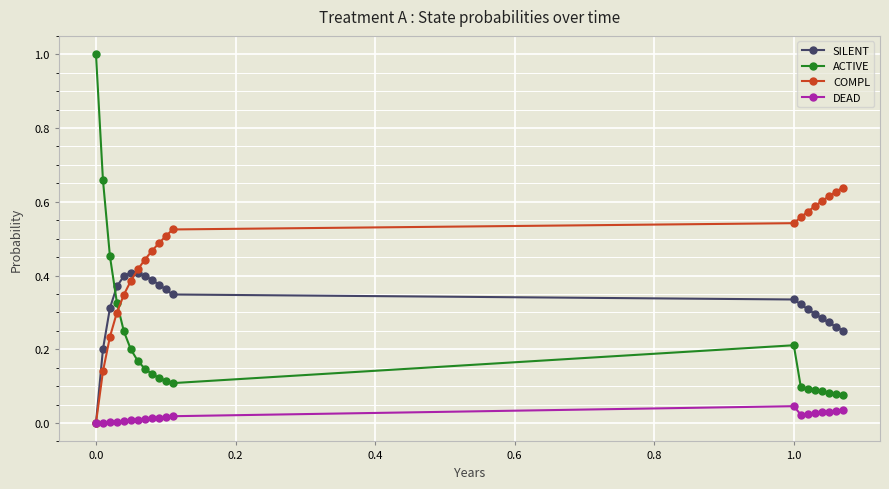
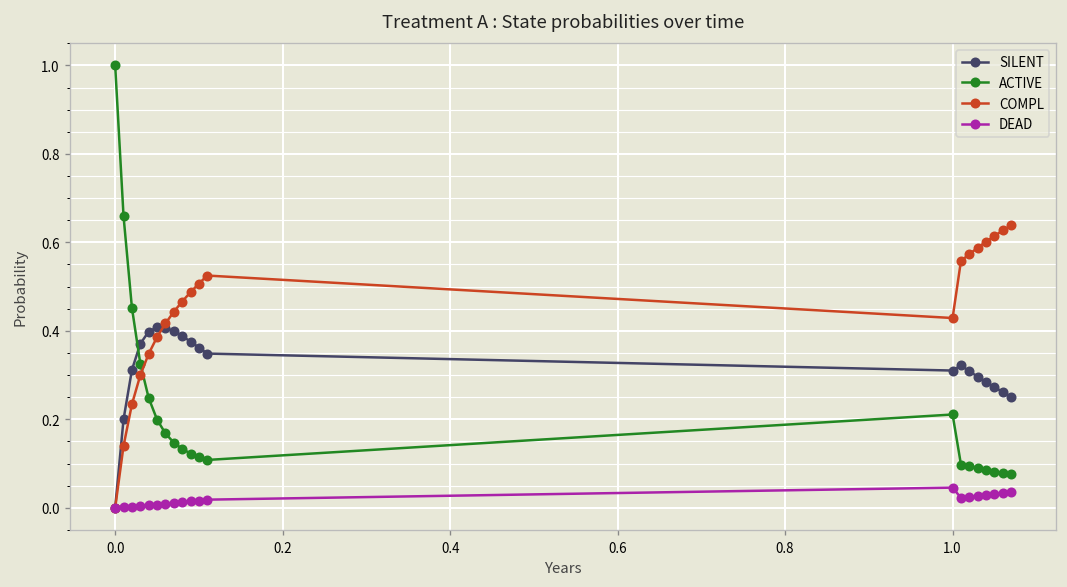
SILENT, 1.0: 0.33 -> 0.31
COMPL, 1.0: 0.54 -> 0.43
